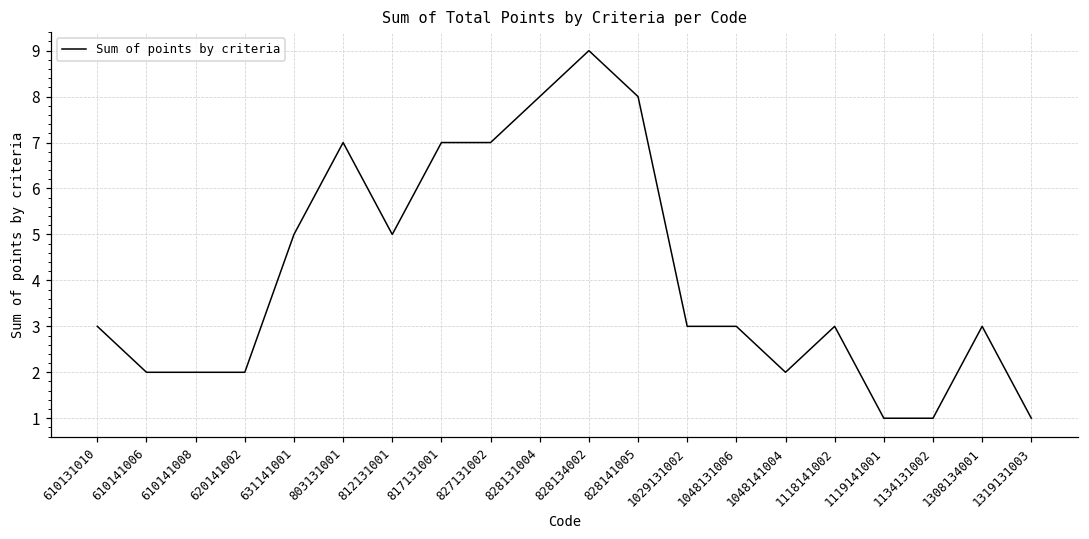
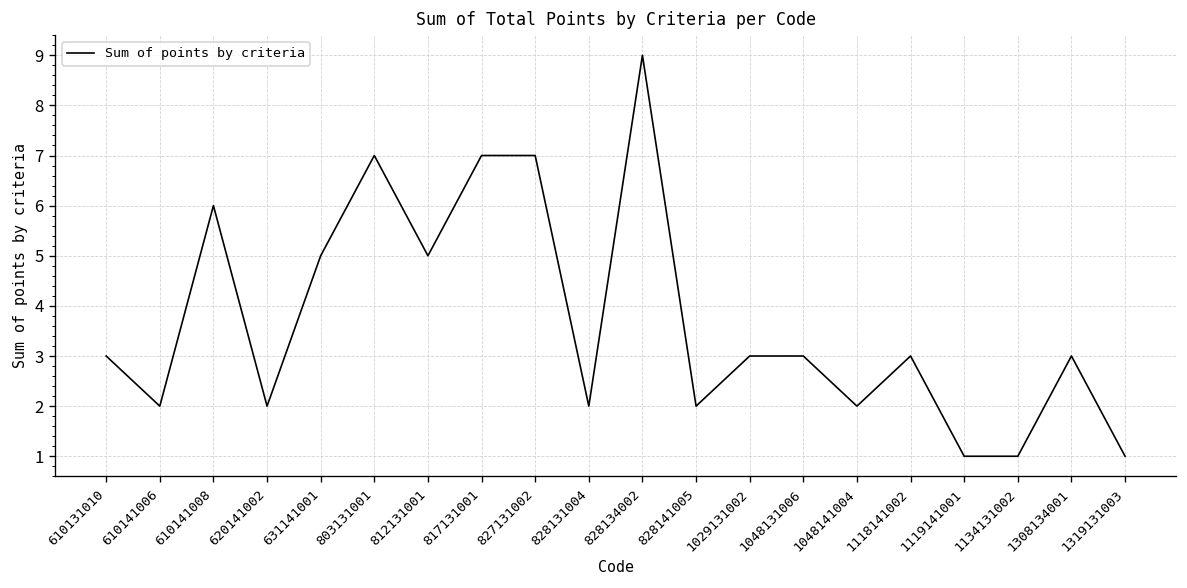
610141008: 2 -> 6
828131004: 8 -> 2
828141005: 8 -> 2
